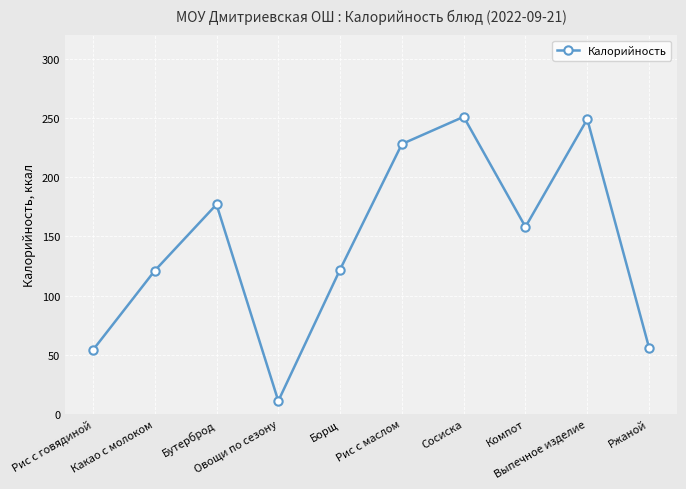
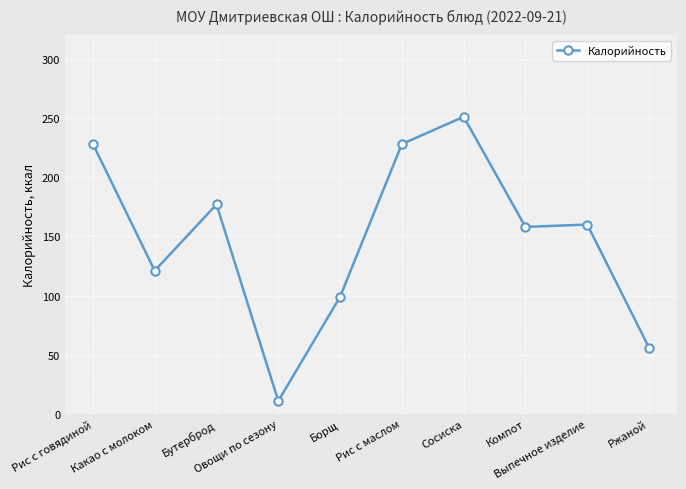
Рис с говядиной: 54 -> 228
Борщ: 122 -> 99
Выпечное изделие: 249 -> 160
